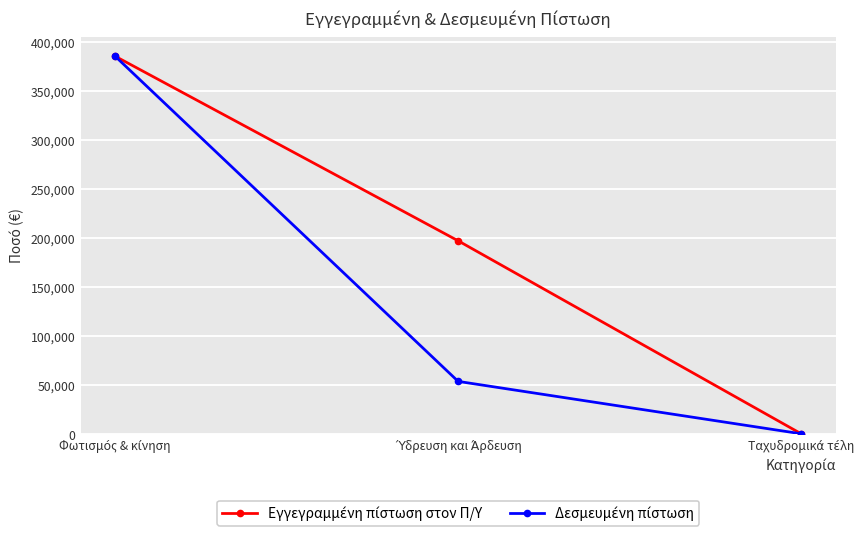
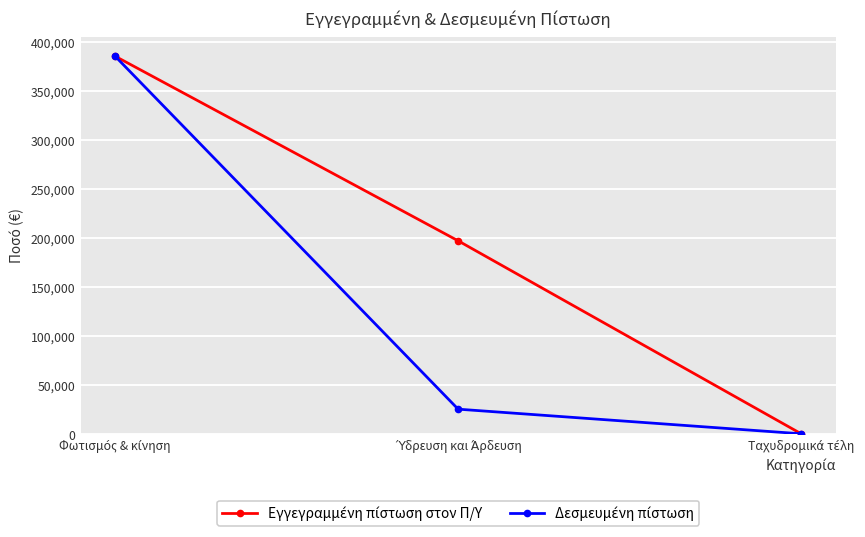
Δεσμευμένη πίστωση, Ύδρευση και Άρδευση: 50,000 -> 30,000
